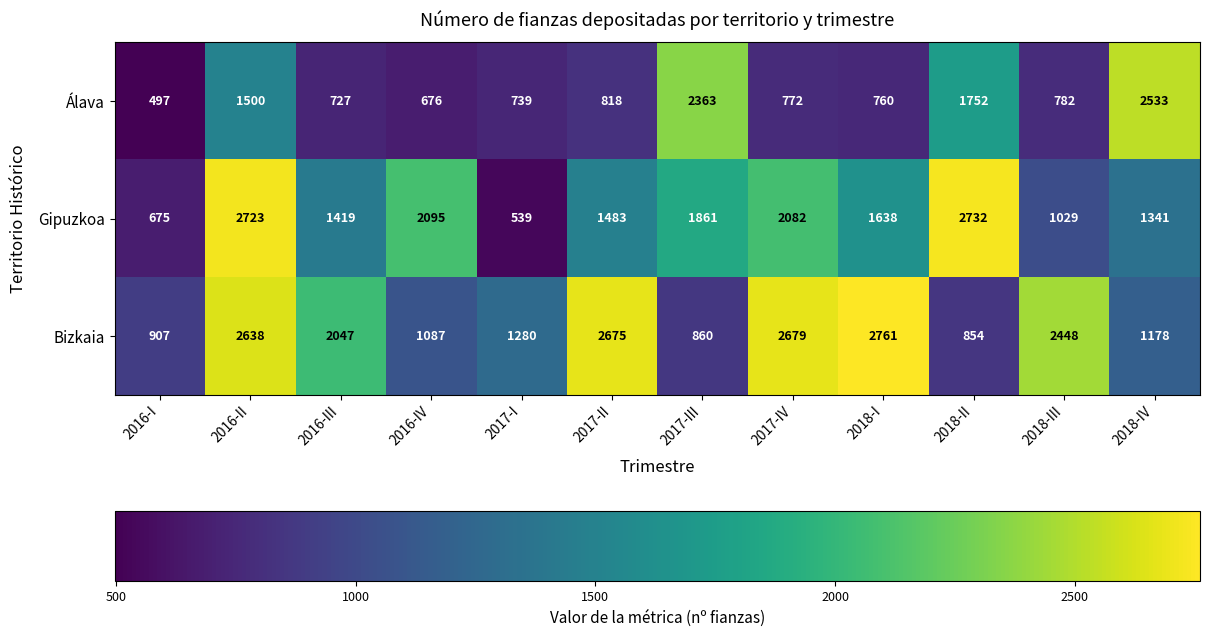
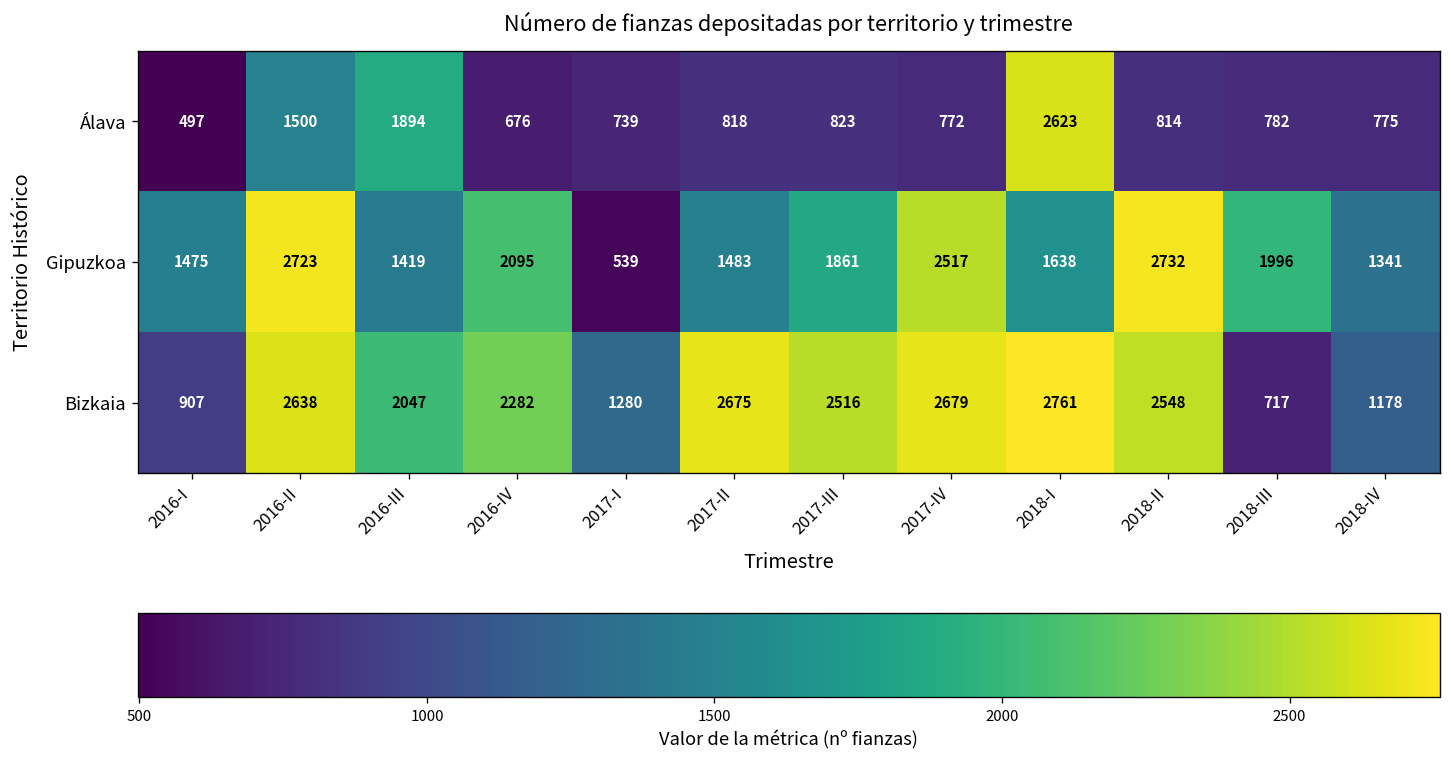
Álava, 2016-III: 727 -> 1894
Álava, 2017-III: 2363 -> 823
Álava, 2018-I: 760 -> 2623
Álava, 2018-II: 1752 -> 814
Álava, 2018-IV: 2533 -> 775
Gipuzkoa, 2016-I: 675 -> 1475
Gipuzkoa, 2017-IV: 2082 -> 2517
Gipuzkoa, 2018-III: 1029 -> 1996
Bizkaia, 2016-IV: 1087 -> 2282
Bizkaia, 2017-III: 860 -> 2516
Bizkaia, 2018-II: 854 -> 2548
Bizkaia, 2018-III: 2448 -> 717
